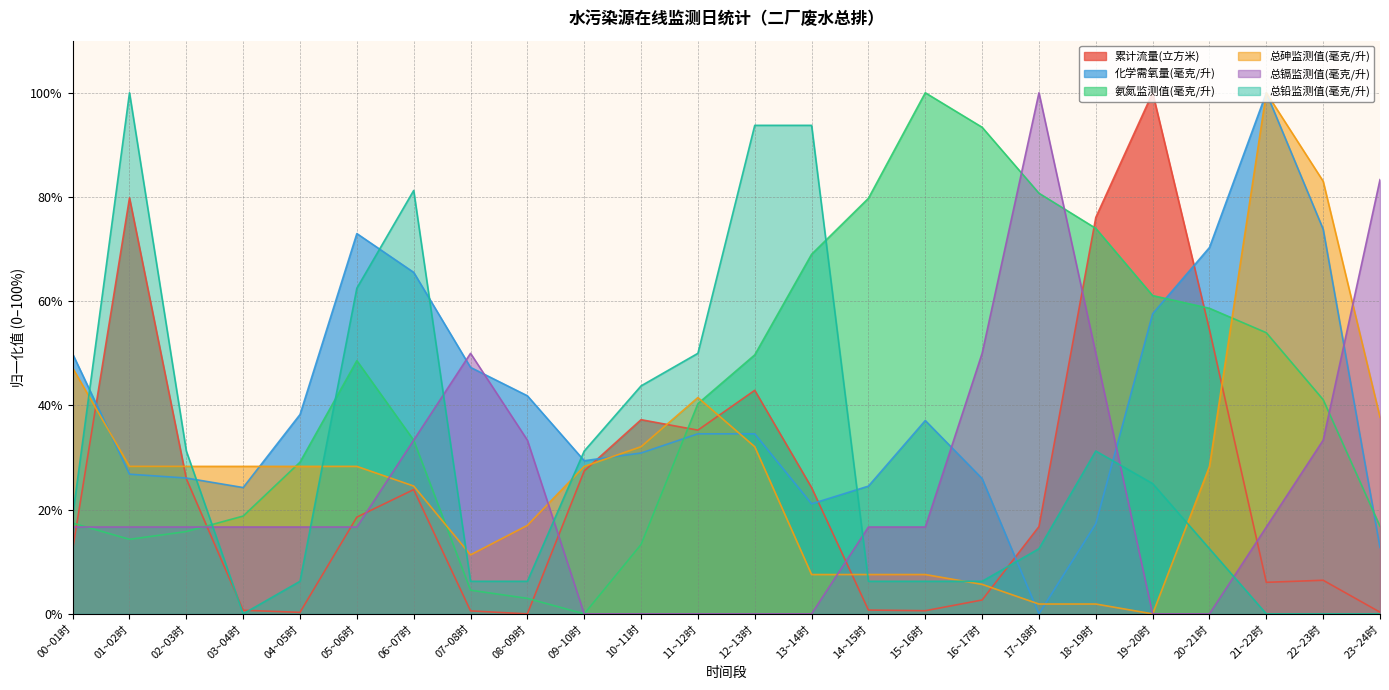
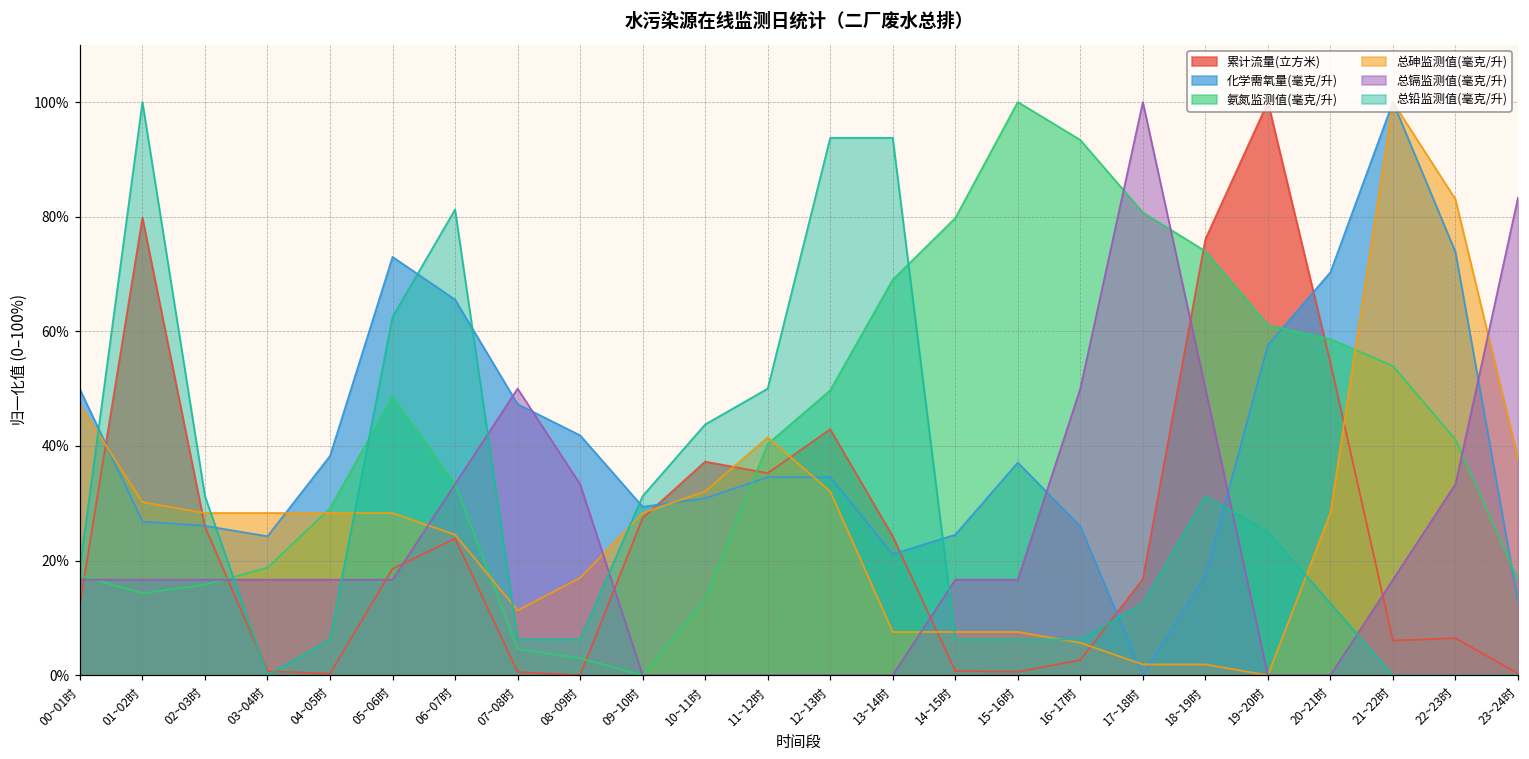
总砷监测值(毫克/升), 01~02时: 28% -> 30%
